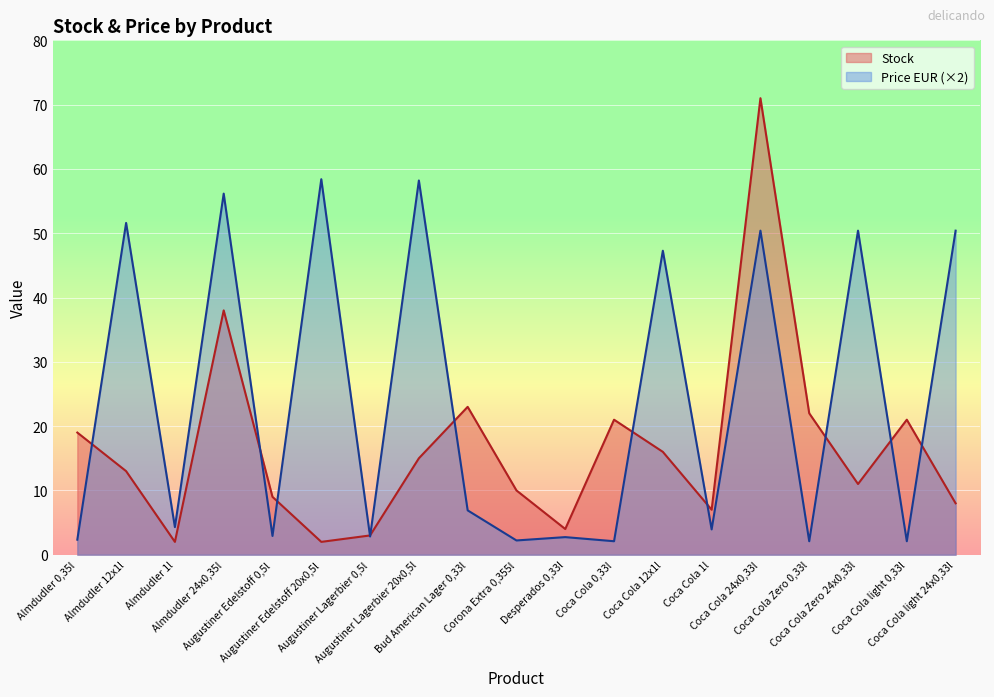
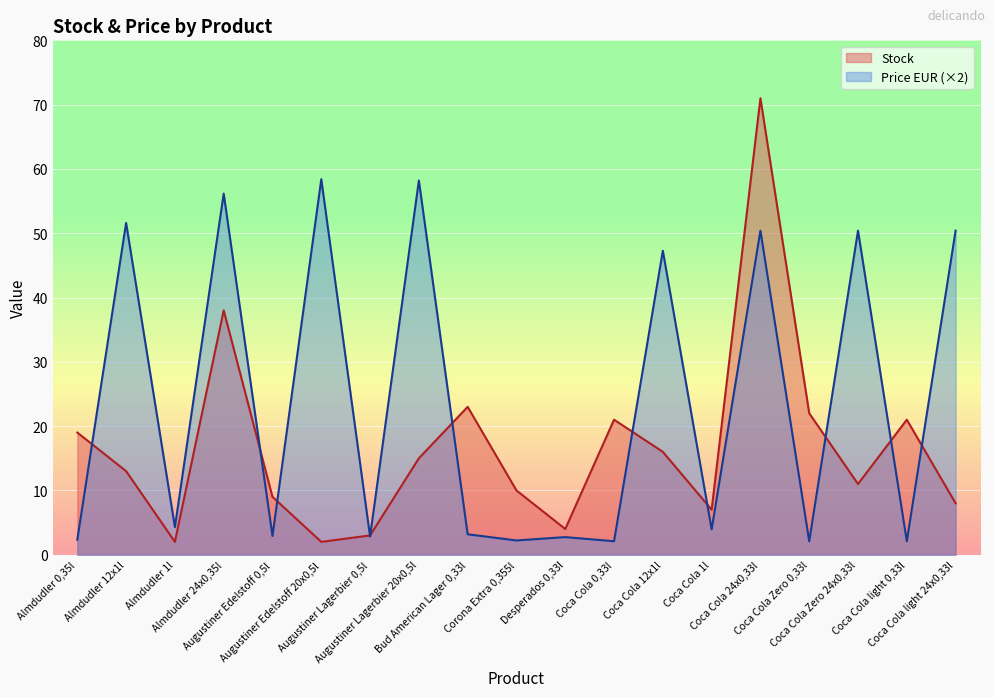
Price EUR (×2), Bud American Lager 0,33l: 7 -> 3
